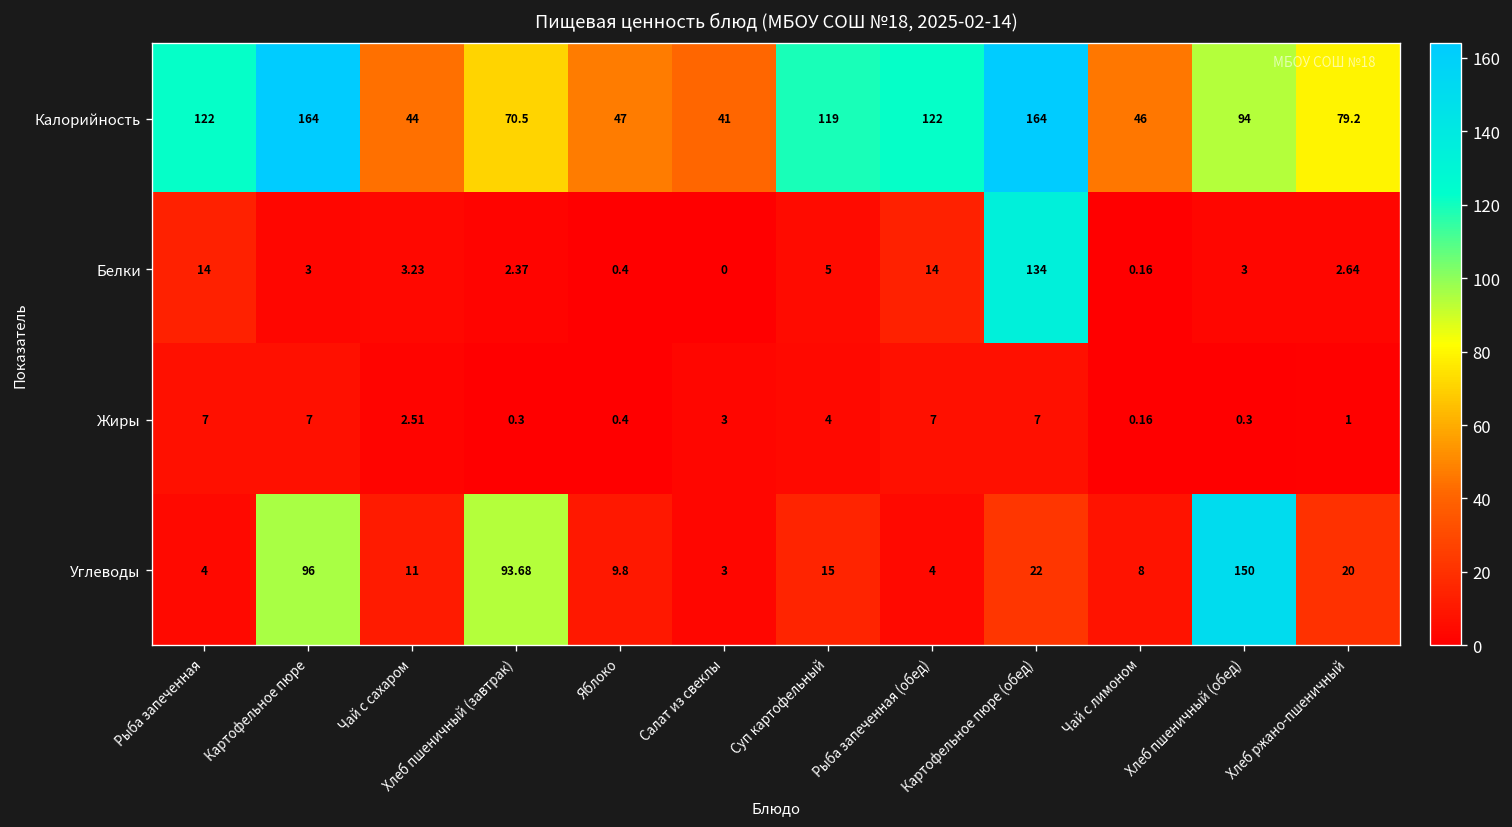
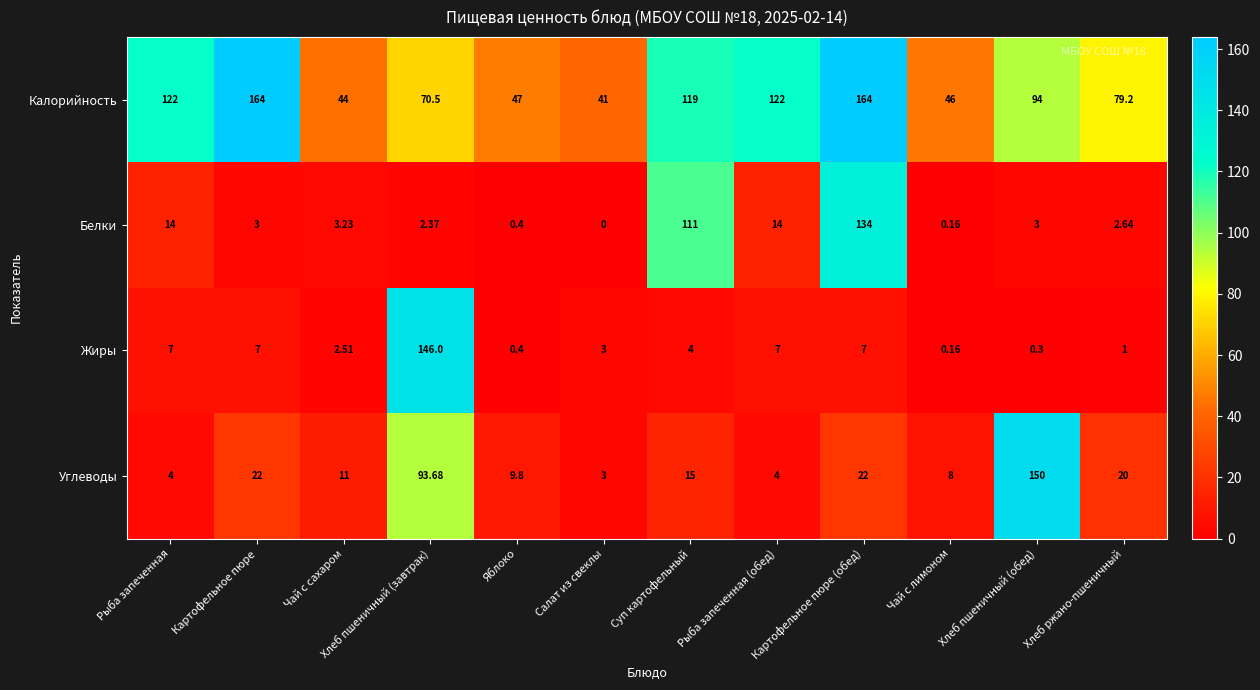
Белки, Суп картофельный: 5 -> 111
Жиры, Хлеб пшеничный (завтрак): 0.3 -> 146.0
Углеводы, Картофельное пюре: 96 -> 22
